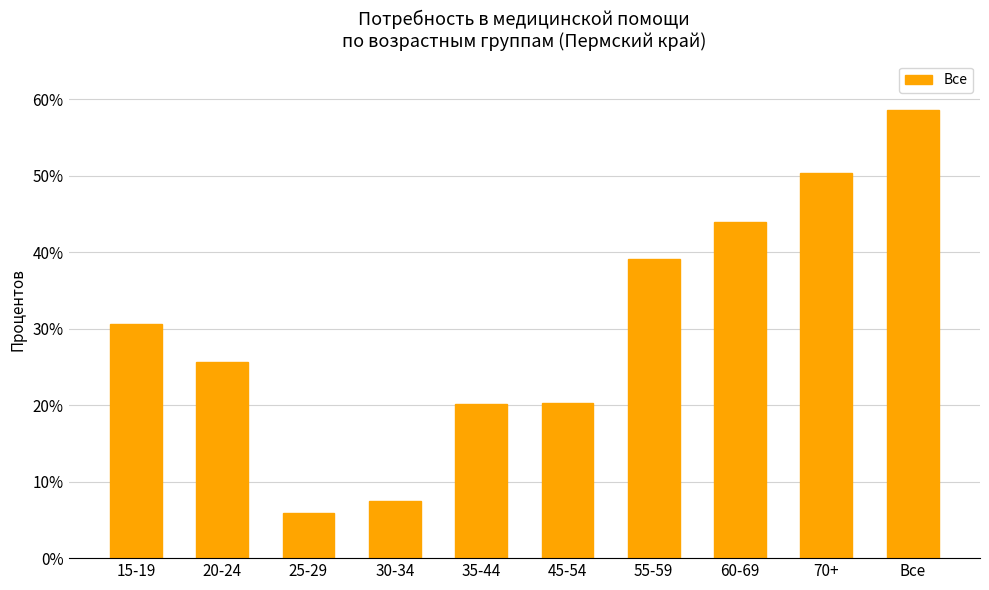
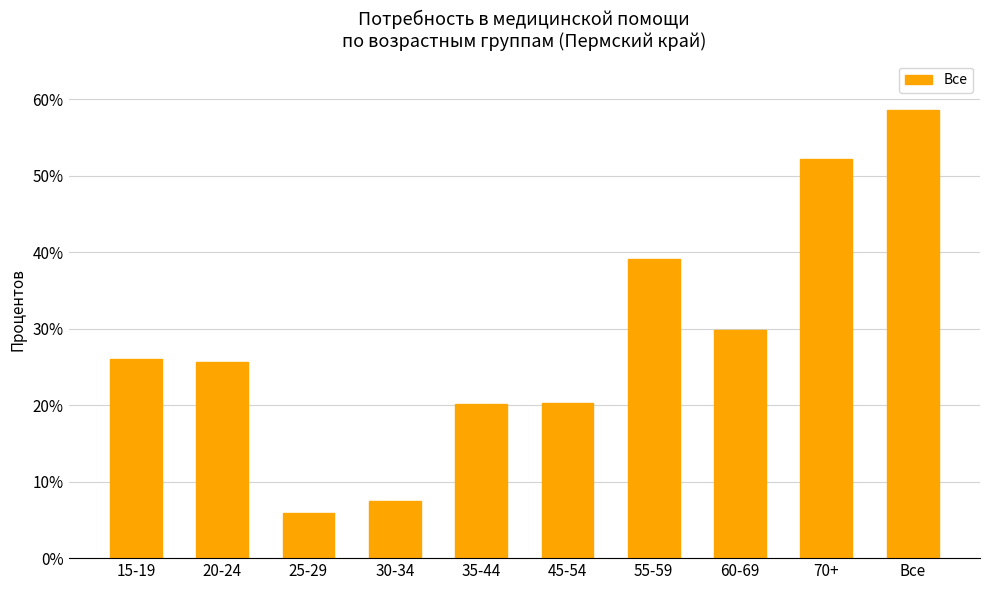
15-19: 31% -> 26%
60-69: 44% -> 30%
70+: 50% -> 52%
